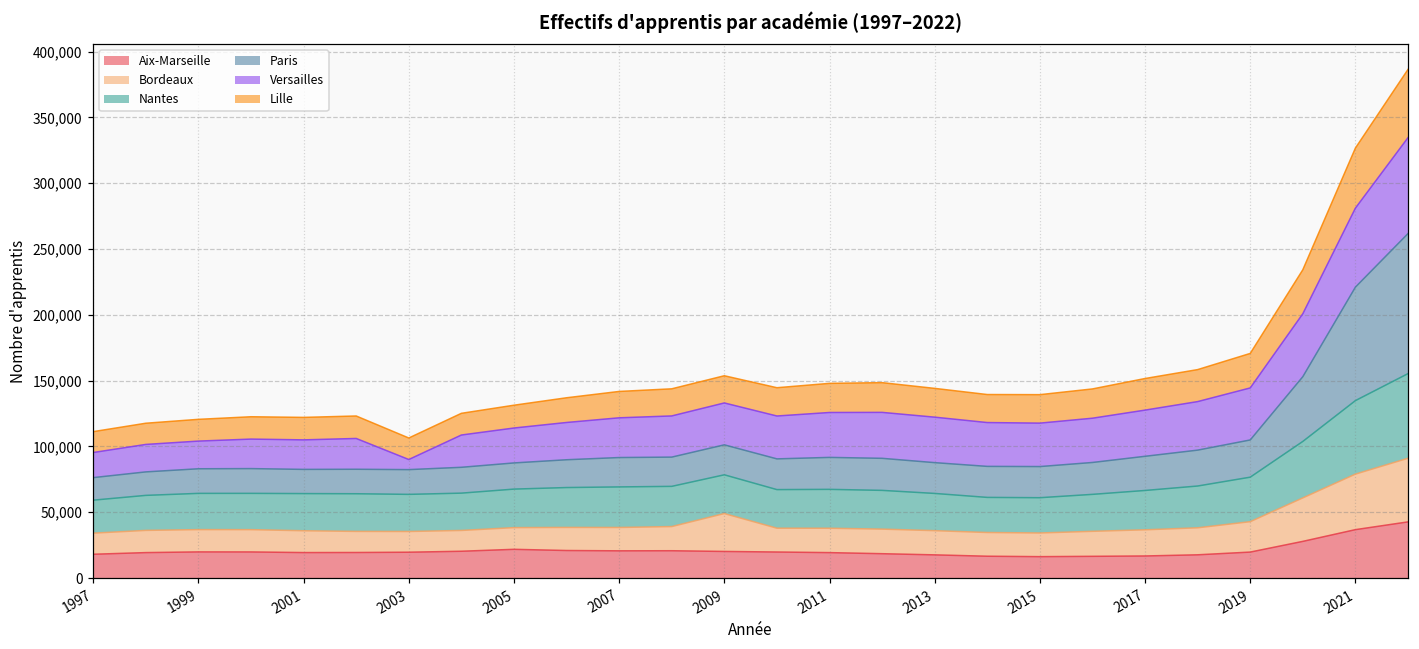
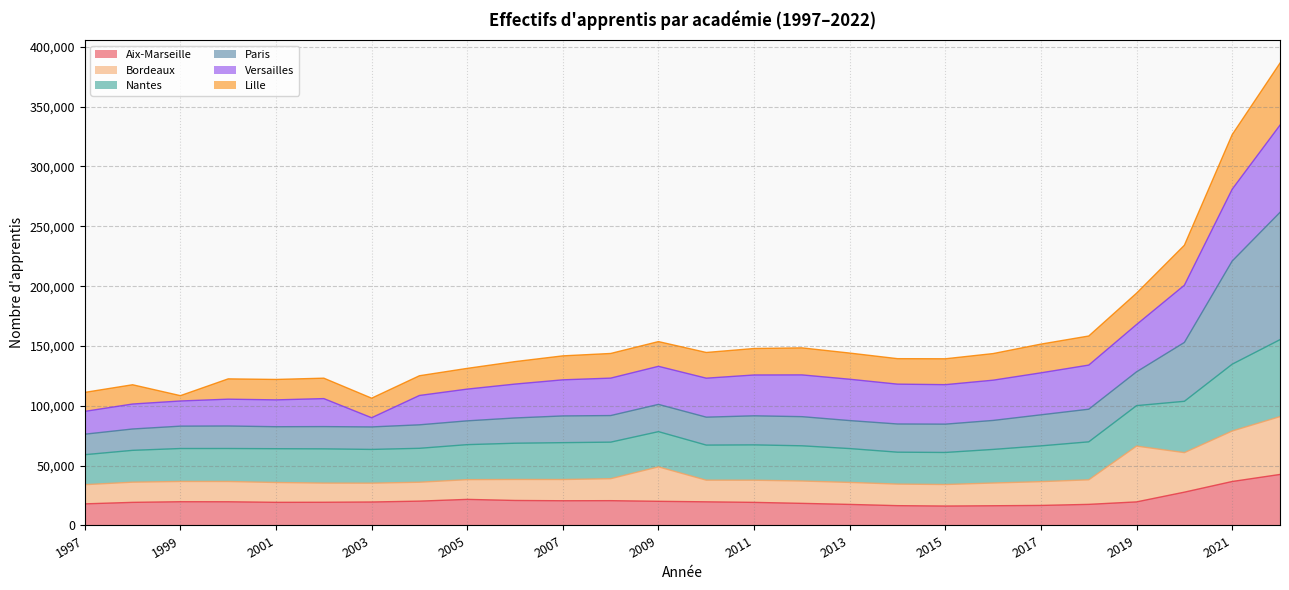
Lille, 1999: 17,000 -> 4,000
Bordeaux, 2019: 23,000 -> 47,000
